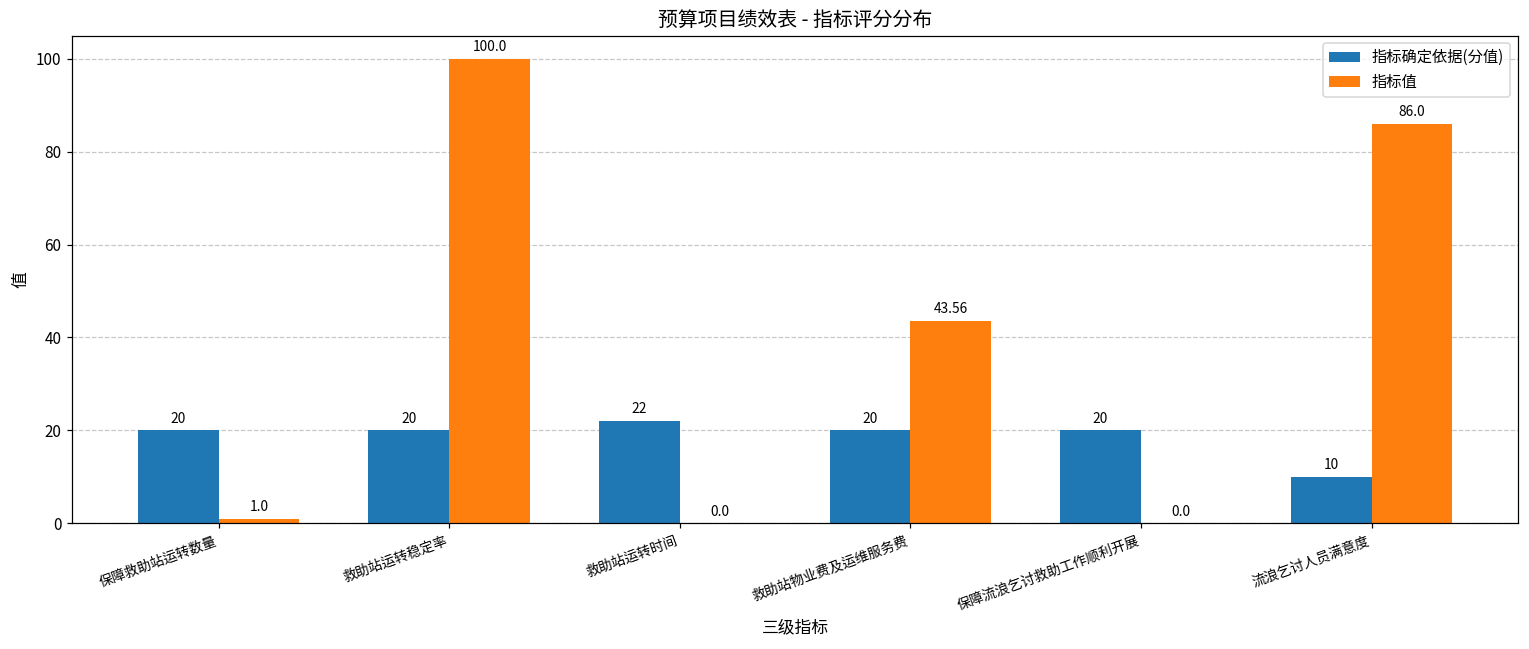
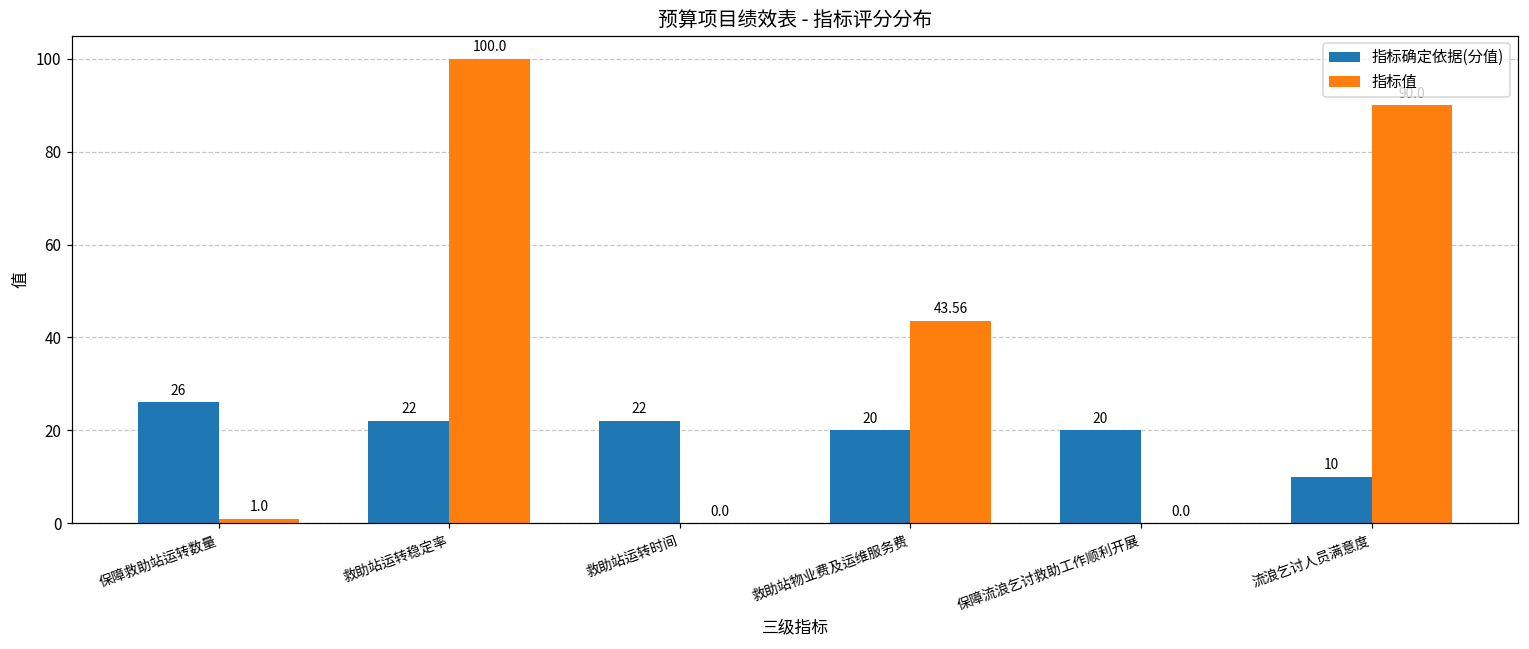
指标确定依据(分值), 保障救助站运转数量: 20 -> 26
指标确定依据(分值), 救助站运转稳定率: 20 -> 22
指标值, 流浪乞讨人员满意度: 86 -> 90
